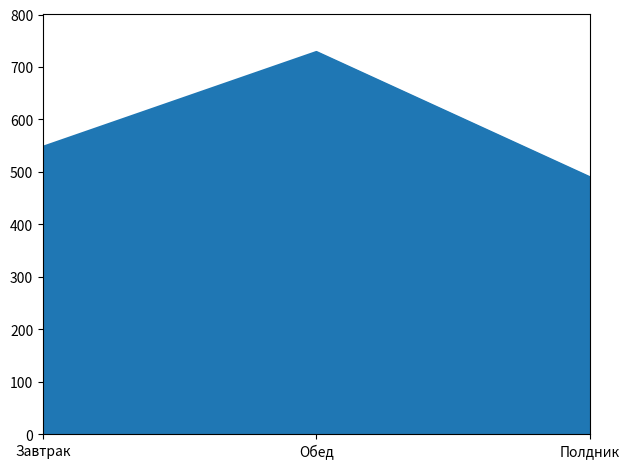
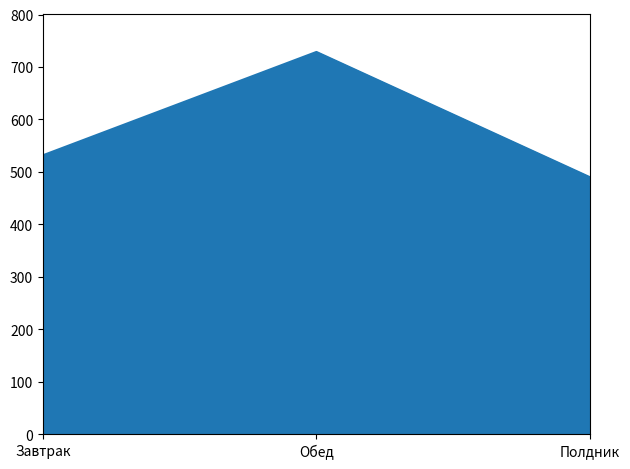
Завтрак: 550 -> 530
